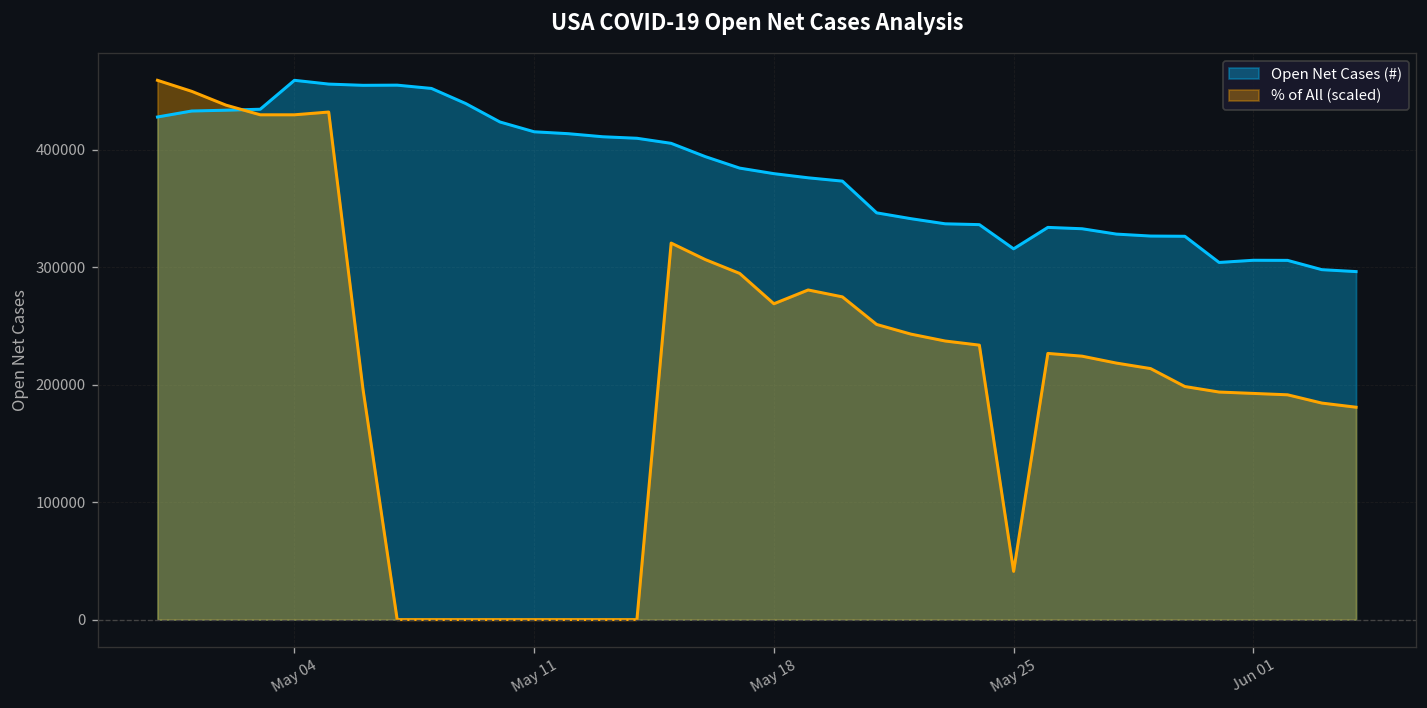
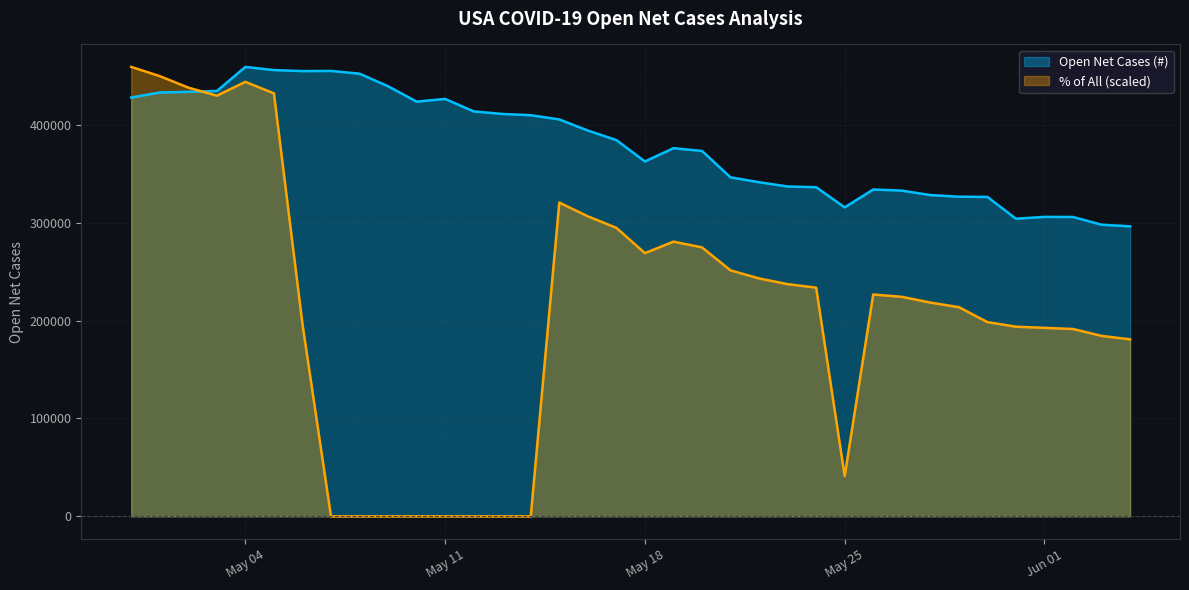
% of All (scaled), May 04: 430000 -> 440000
Open Net Cases (#), May 11: 420000 -> 430000
Open Net Cases (#), May 18: 380000 -> 360000
